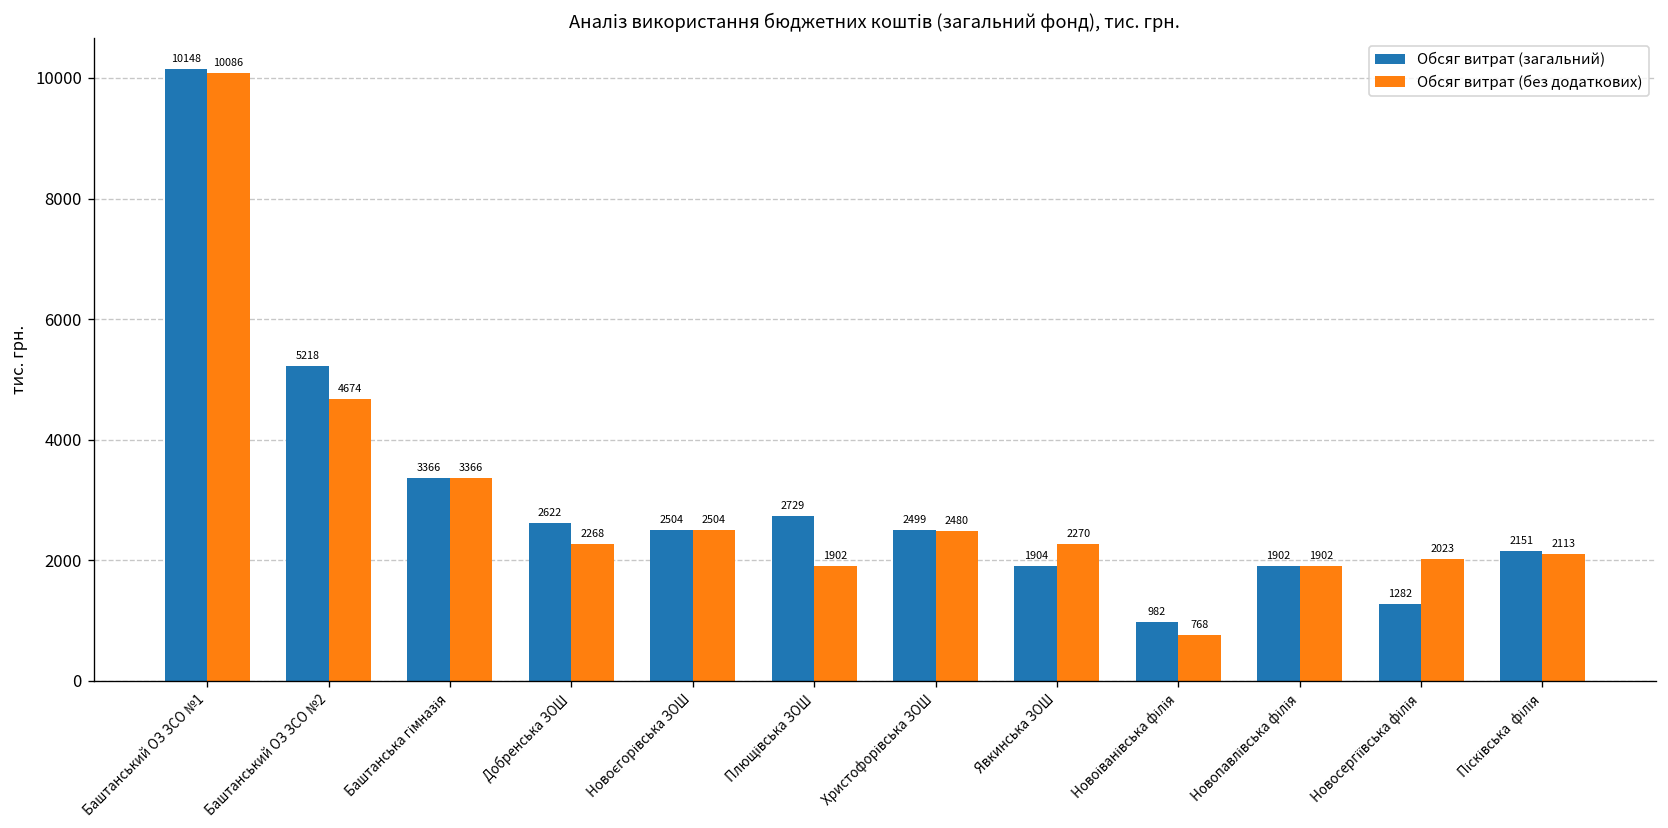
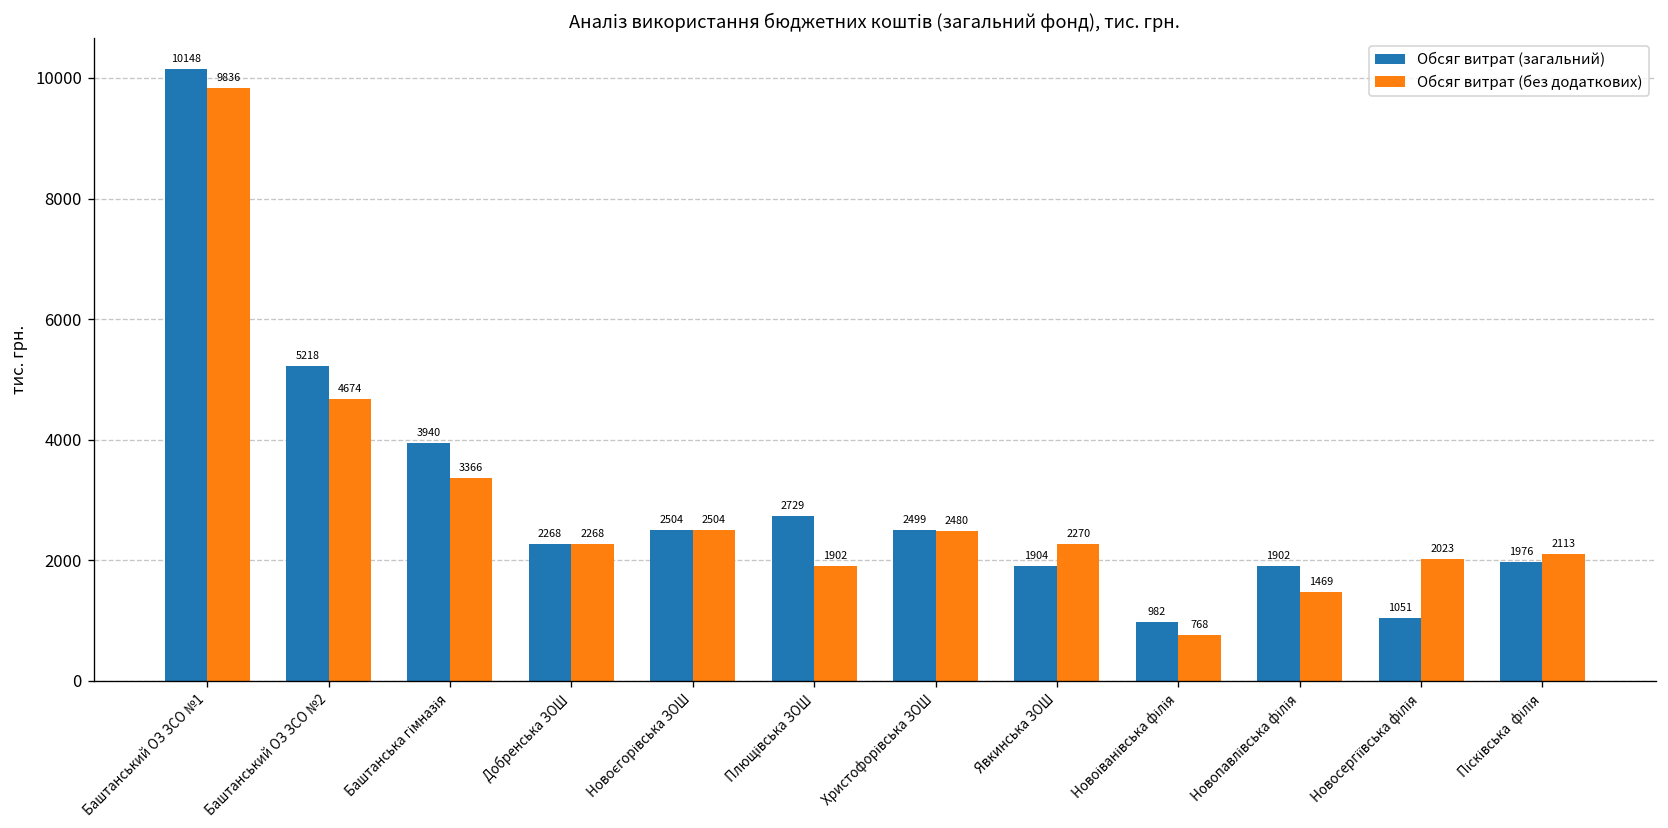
Обсяг витрат (без додаткових), Баштанський ОЗ ЗСО №1: 10086 -> 9836
Обсяг витрат (загальний), Баштанська гімназія: 3366 -> 3940
Обсяг витрат (загальний), Добренська ЗОШ: 2622 -> 2268
Обсяг витрат (без додаткових), Новопавлівська філія: 1902 -> 1469
Обсяг витрат (загальний), Новосергіївська філія: 1282 -> 1051
Обсяг витрат (загальний), Пісківська філія: 2151 -> 1976
